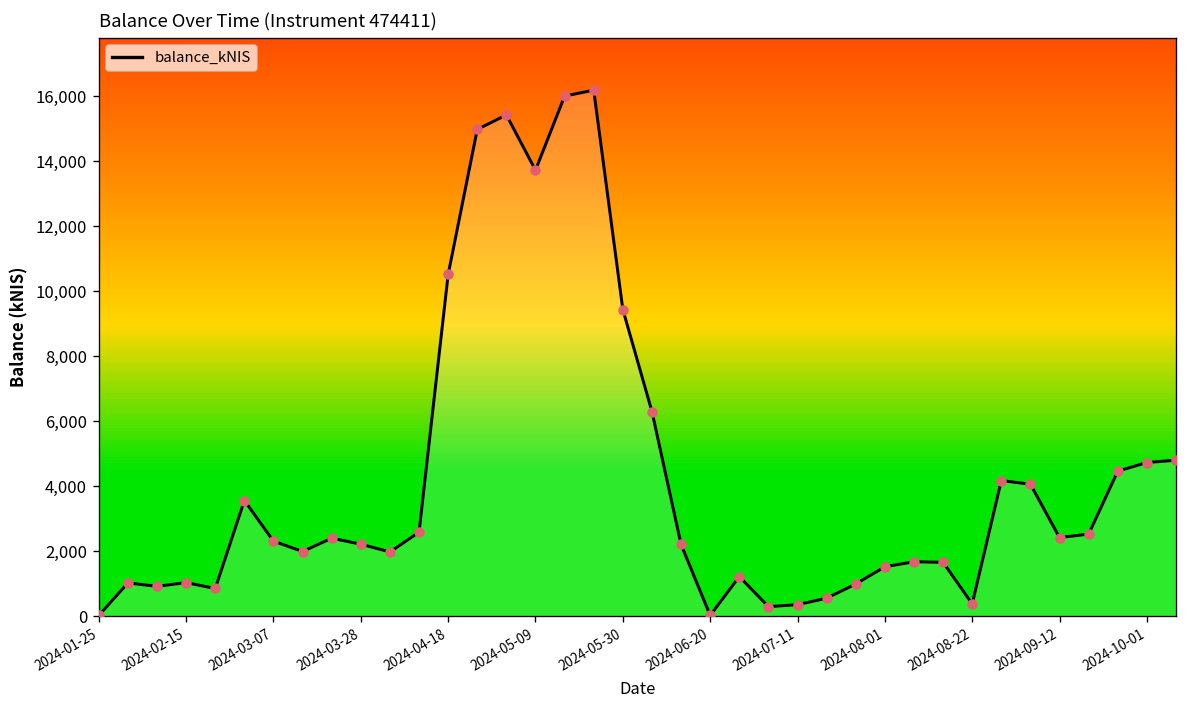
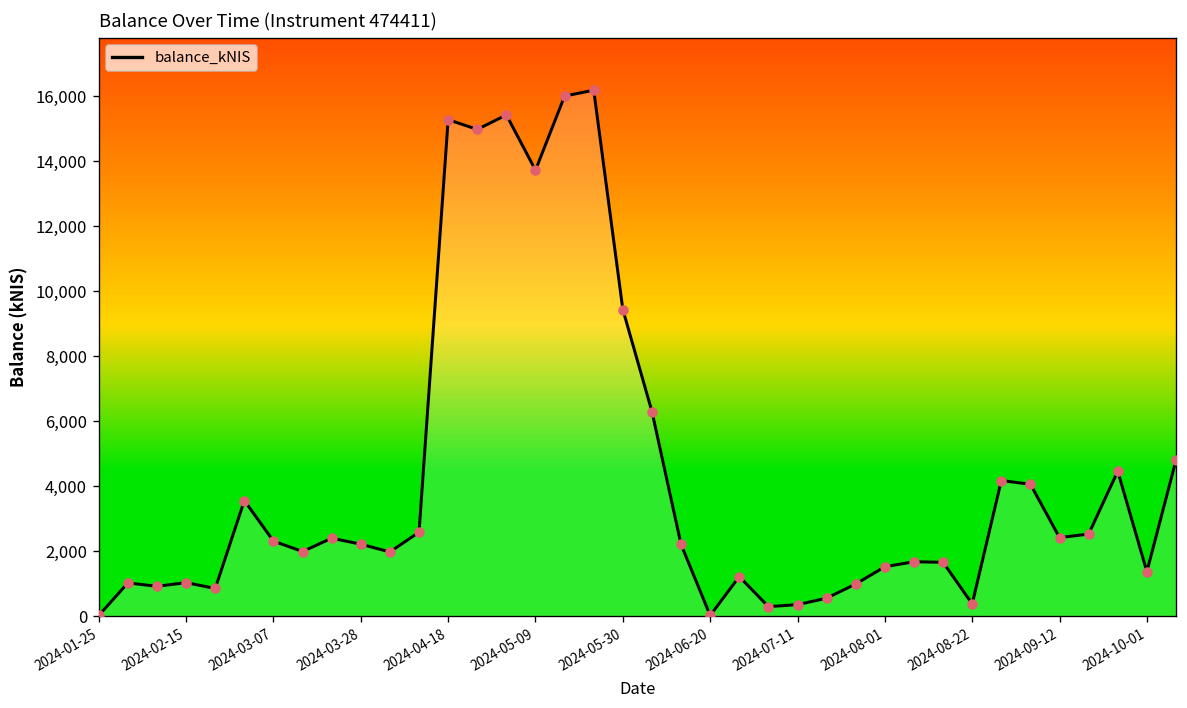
2024-04-18: 10,500 -> 15,300
2024-10-01: 4,700 -> 1,400
